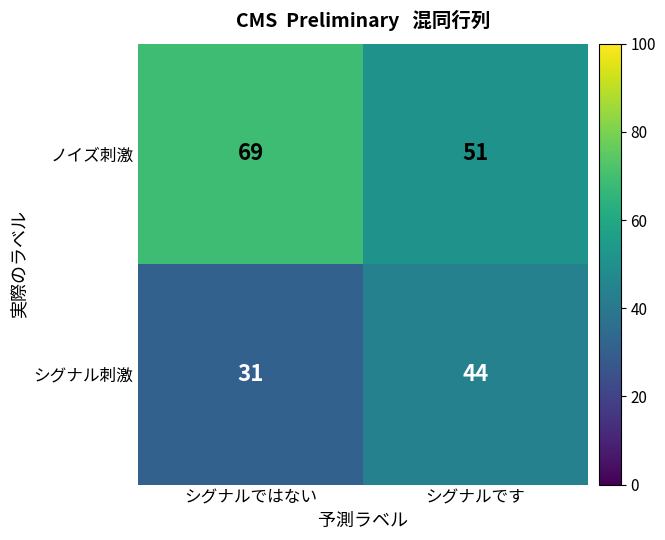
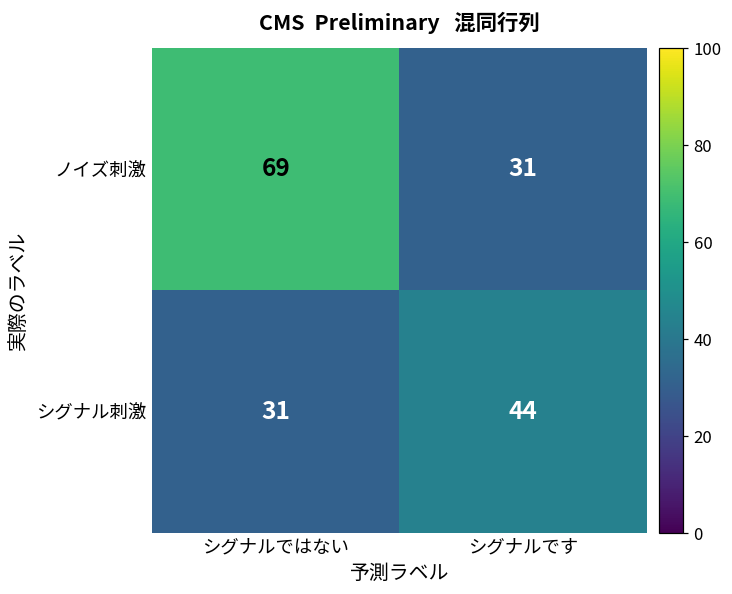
ノイズ刺激, シグナルです: 51 -> 31
